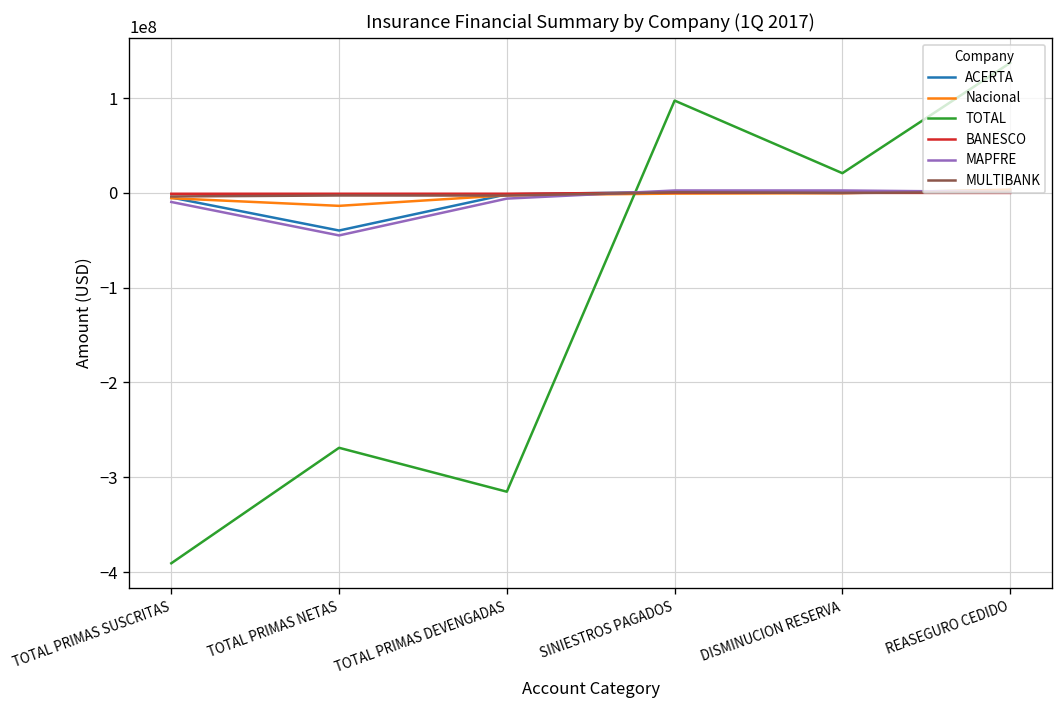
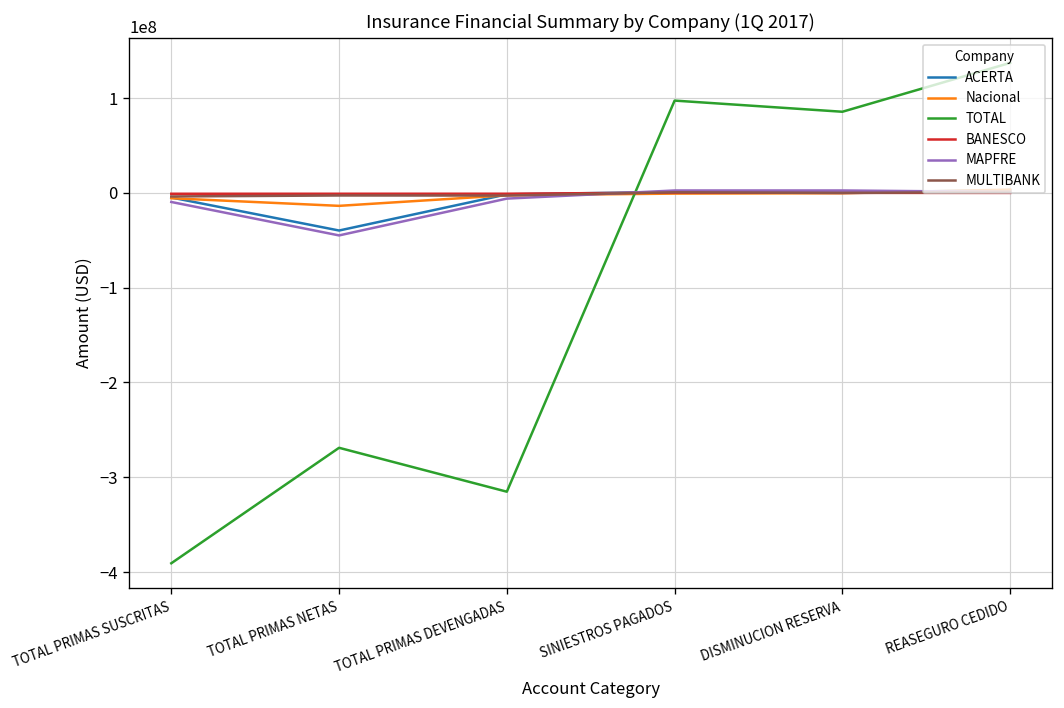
TOTAL, DISMINUCION RESERVA: 20000000 -> 90000000
